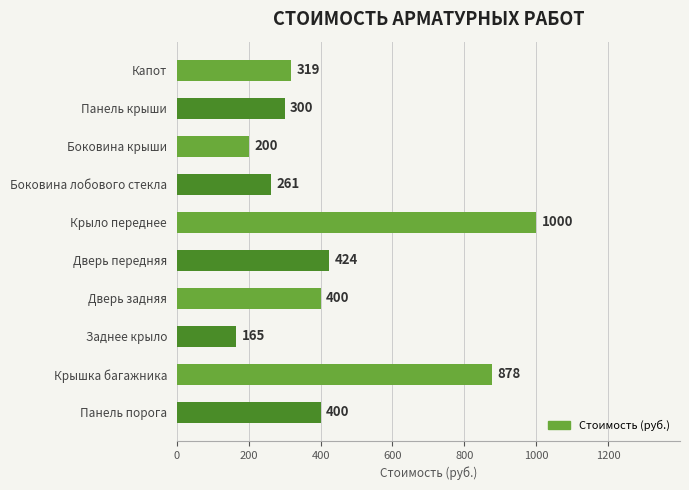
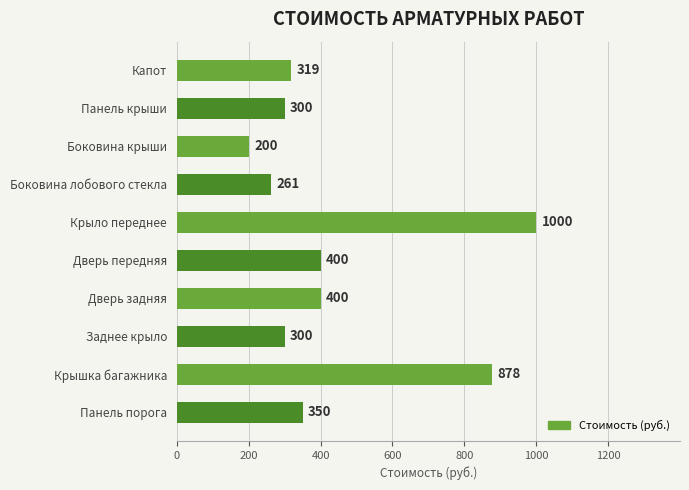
Дверь передняя: 424 -> 400
Заднее крыло: 165 -> 300
Панель порога: 400 -> 350
